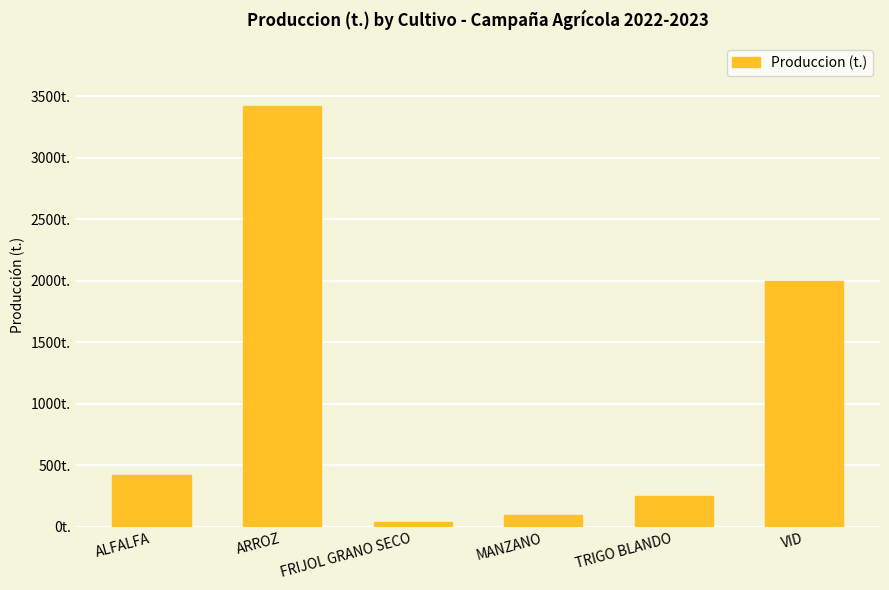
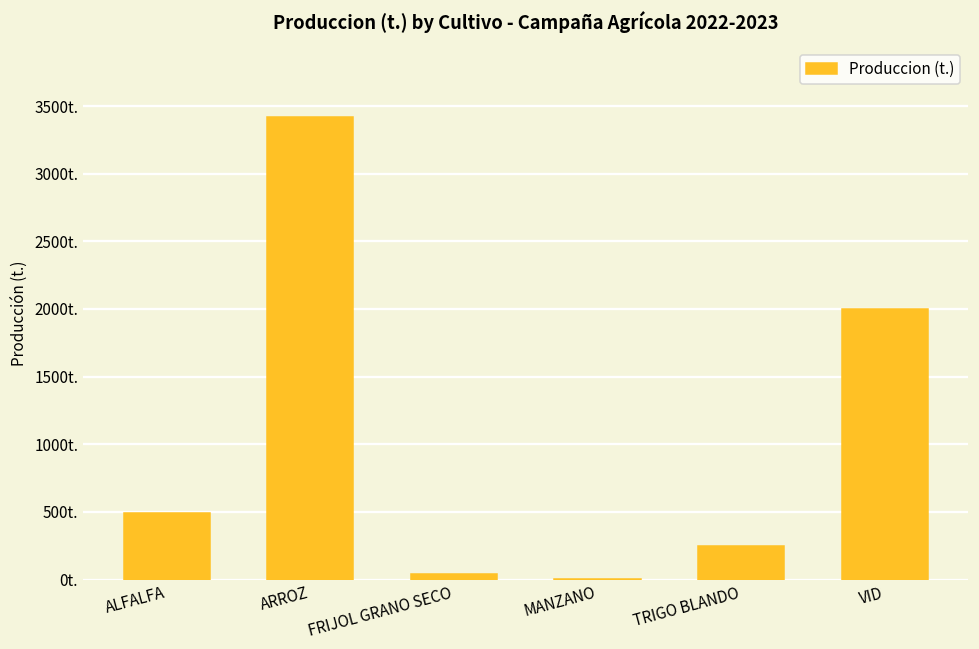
ALFALFA: 420t. -> 500t.
MANZANO: 100t. -> 10t.
